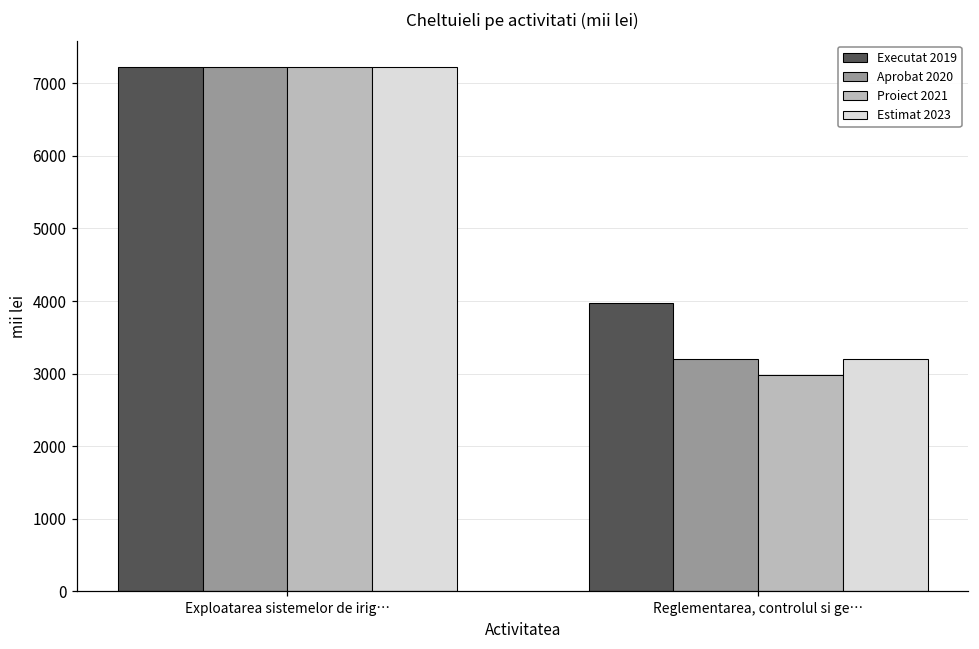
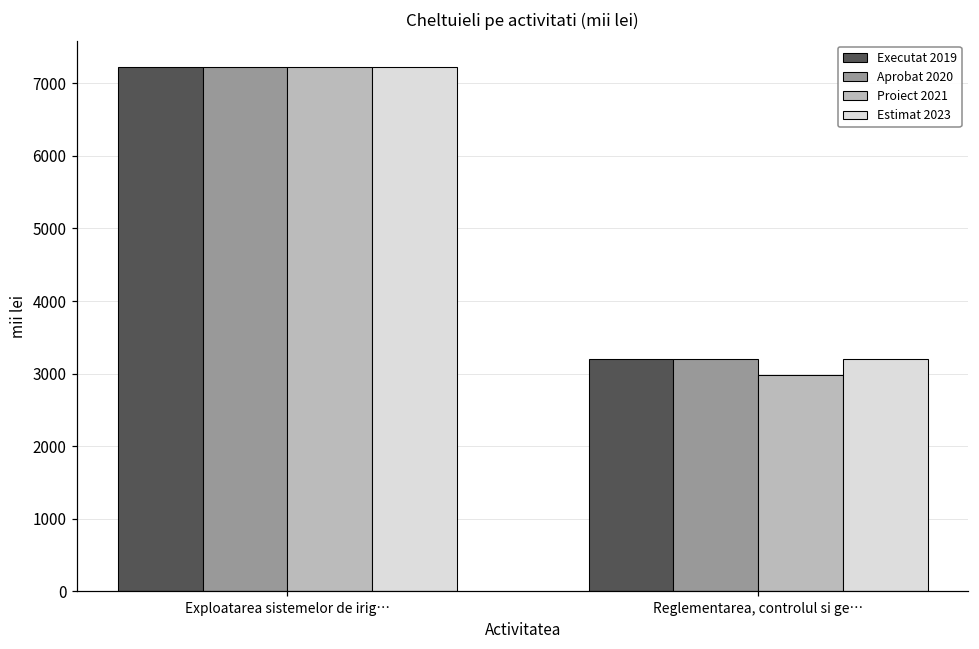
Executat 2019, Reglementarea, controlul si ge…: 4000 -> 3200
